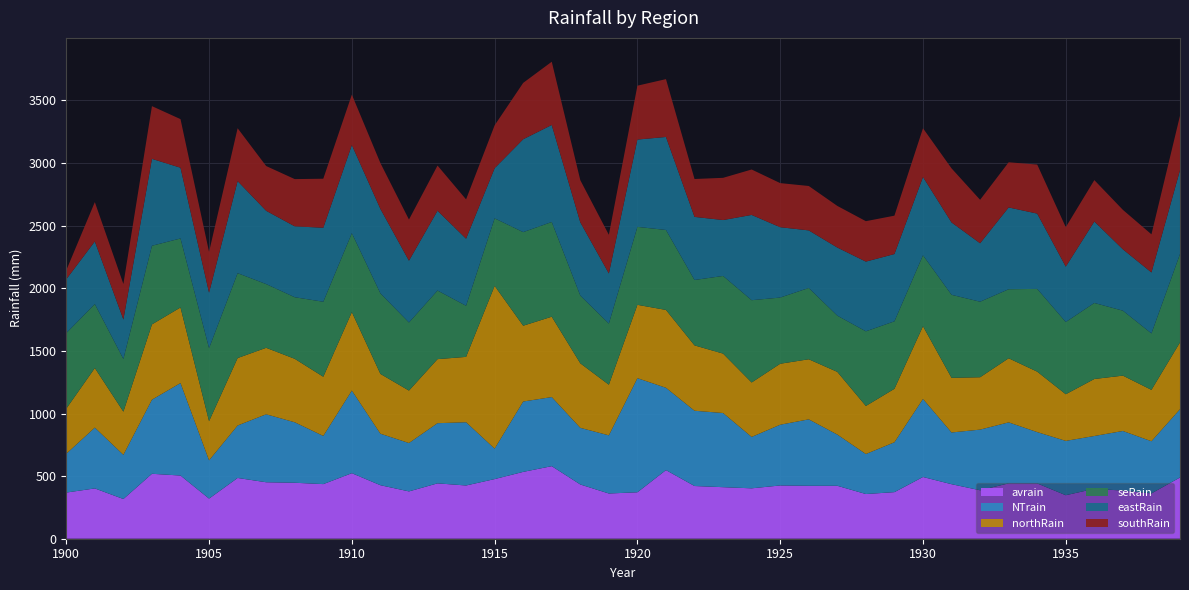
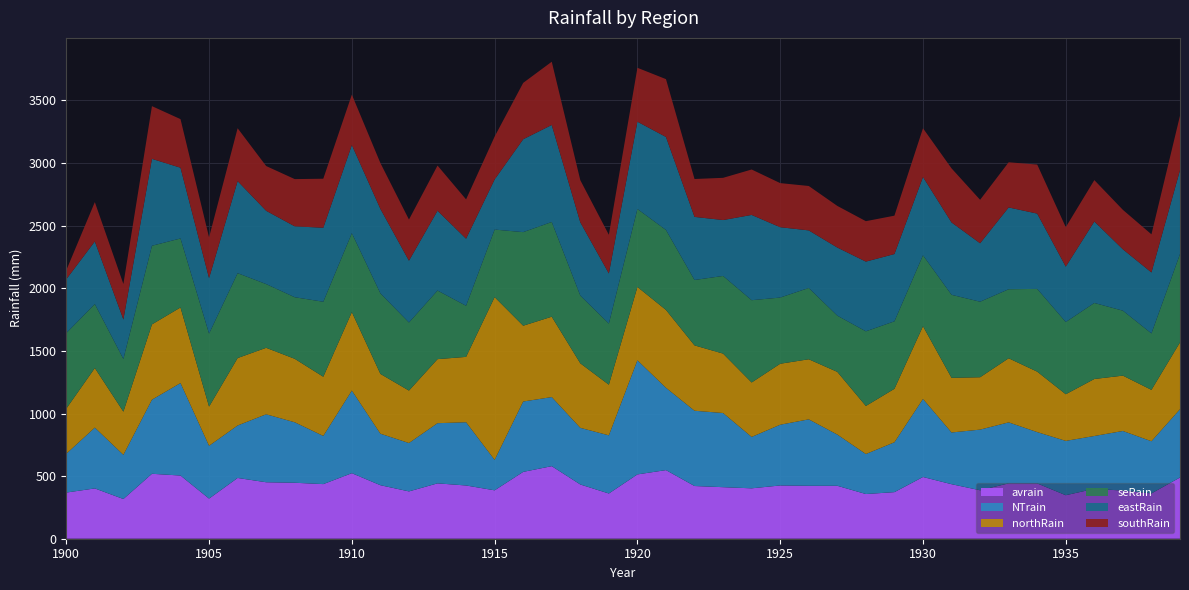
NTrain, 1905: 310 -> 420
avrain, 1915: 480 -> 390
avrain, 1920: 370 -> 510
